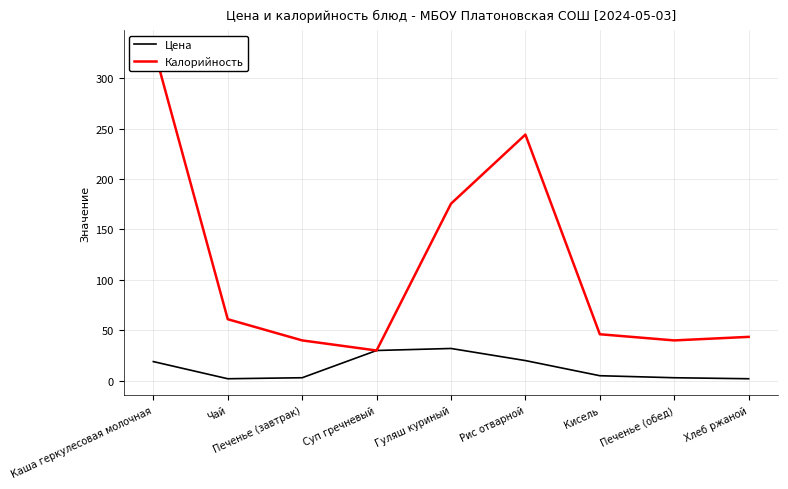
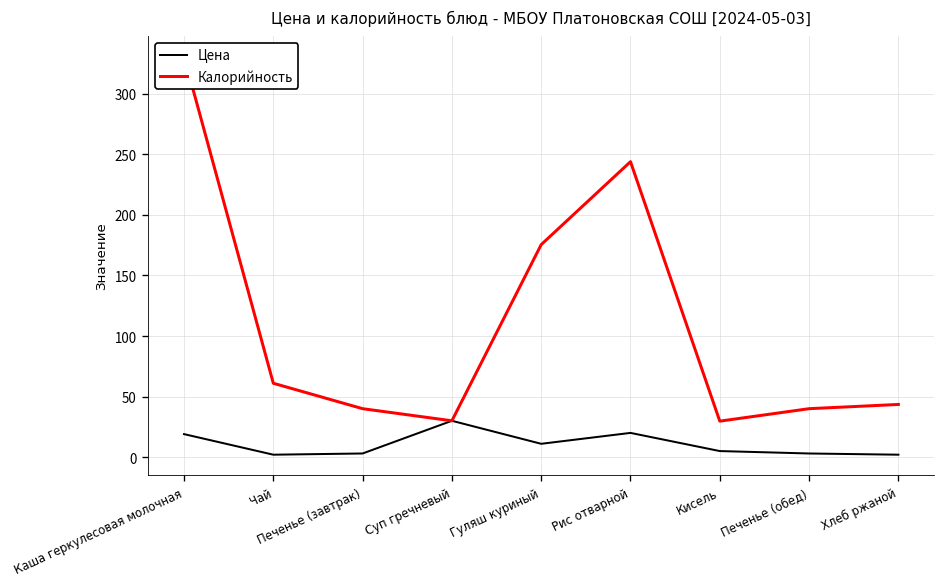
Цена, Гуляш куриный: 32 -> 11
Калорийность, Кисель: 46 -> 30
